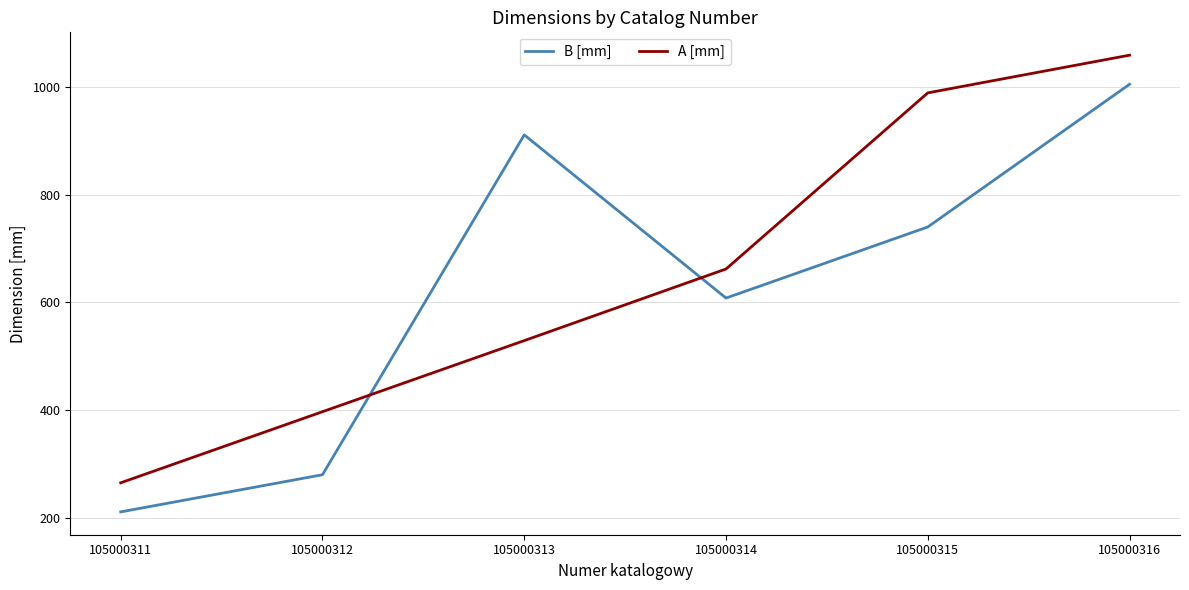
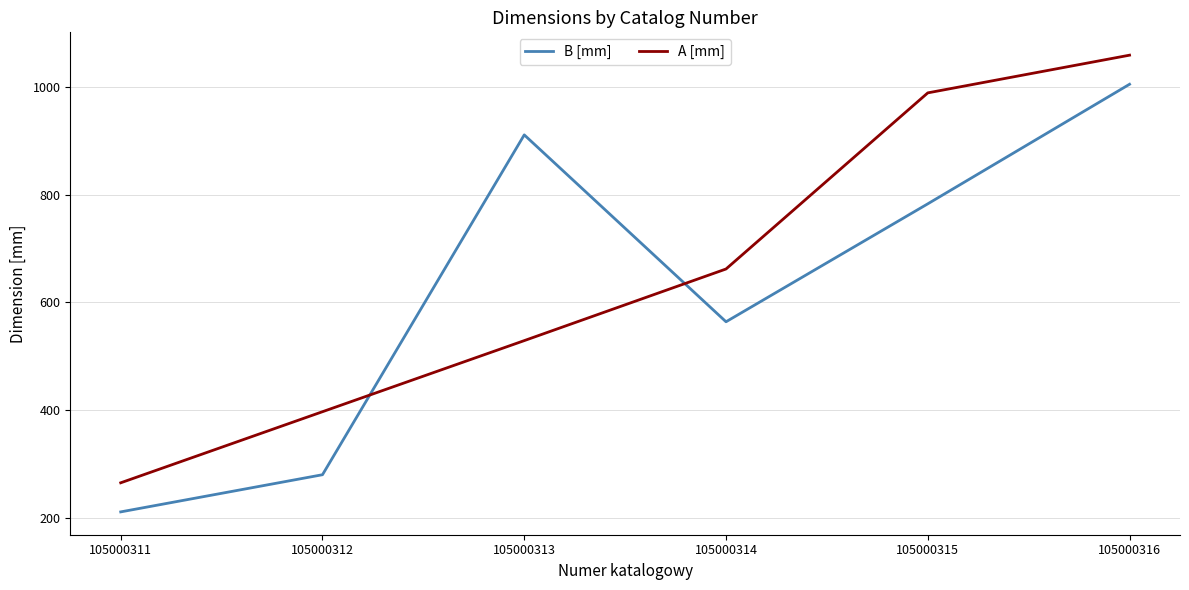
B [mm], 105000314: 610 -> 560
B [mm], 105000315: 740 -> 780
